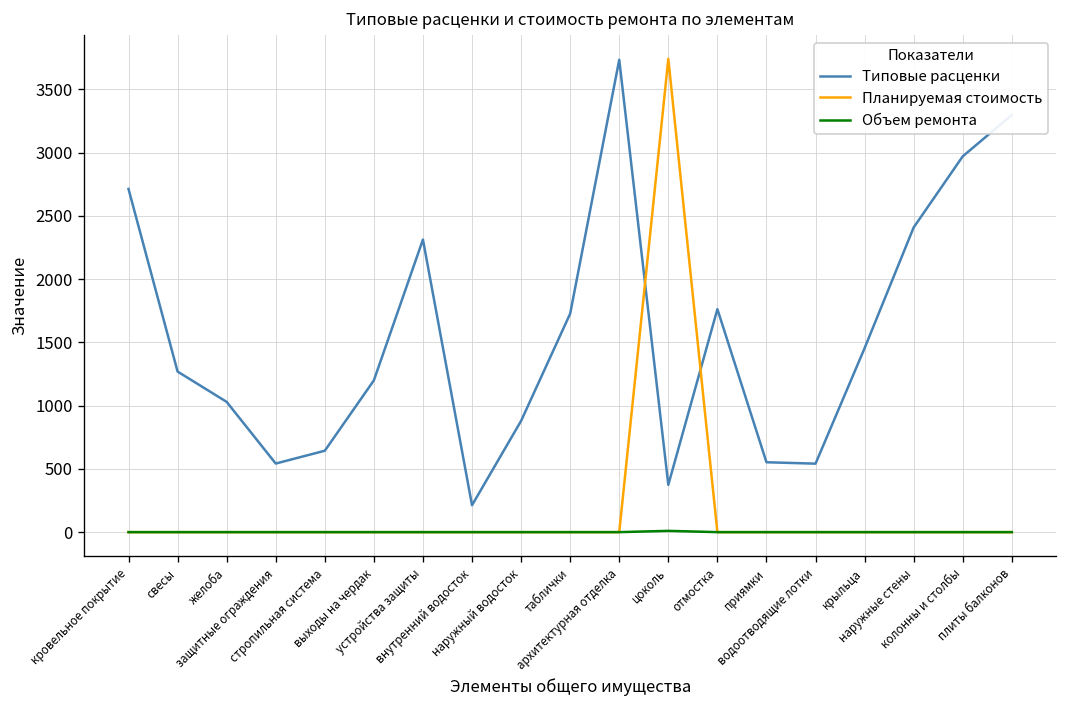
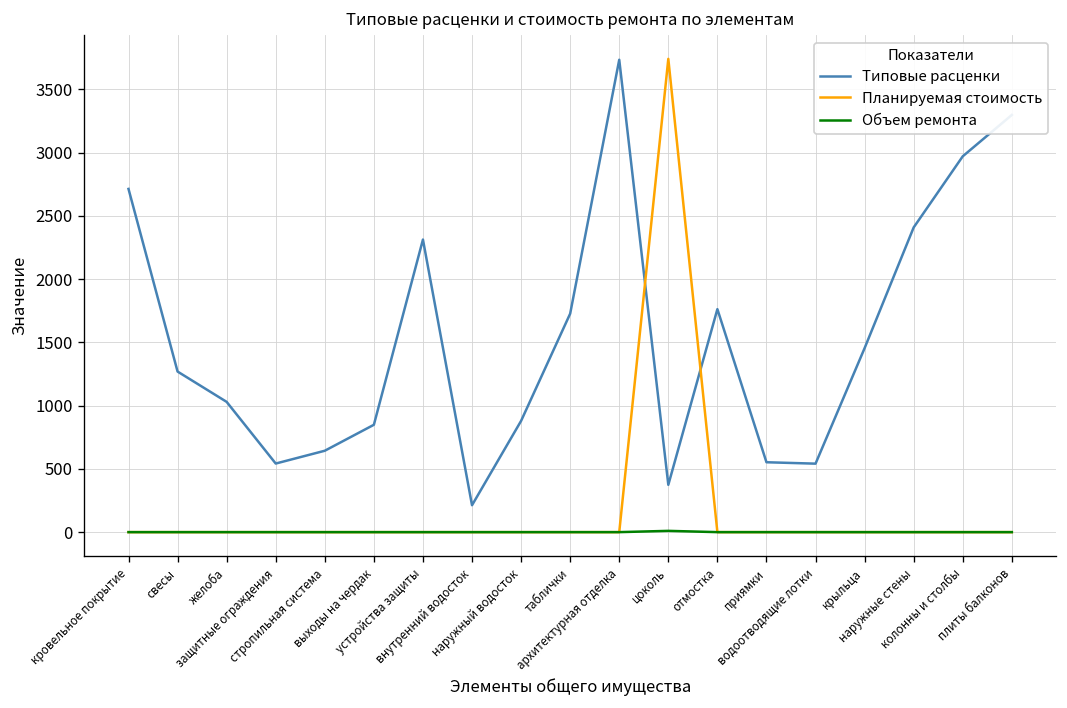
Типовые расценки, выходы на чердак: 1200 -> 850
